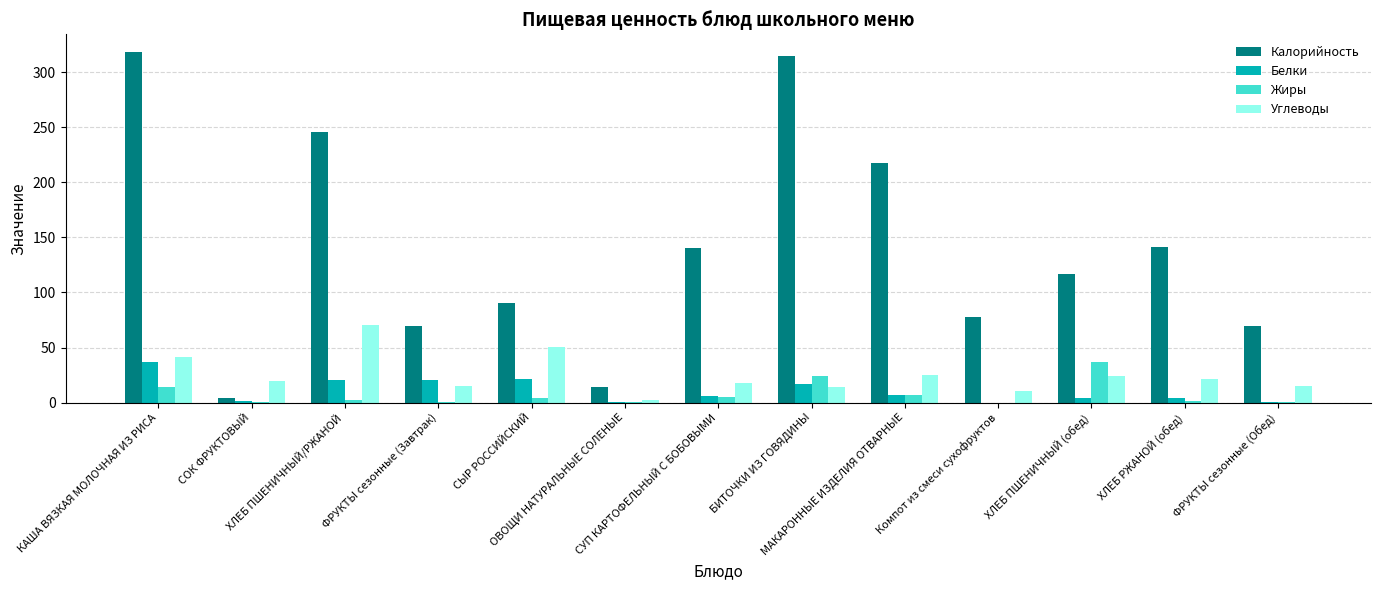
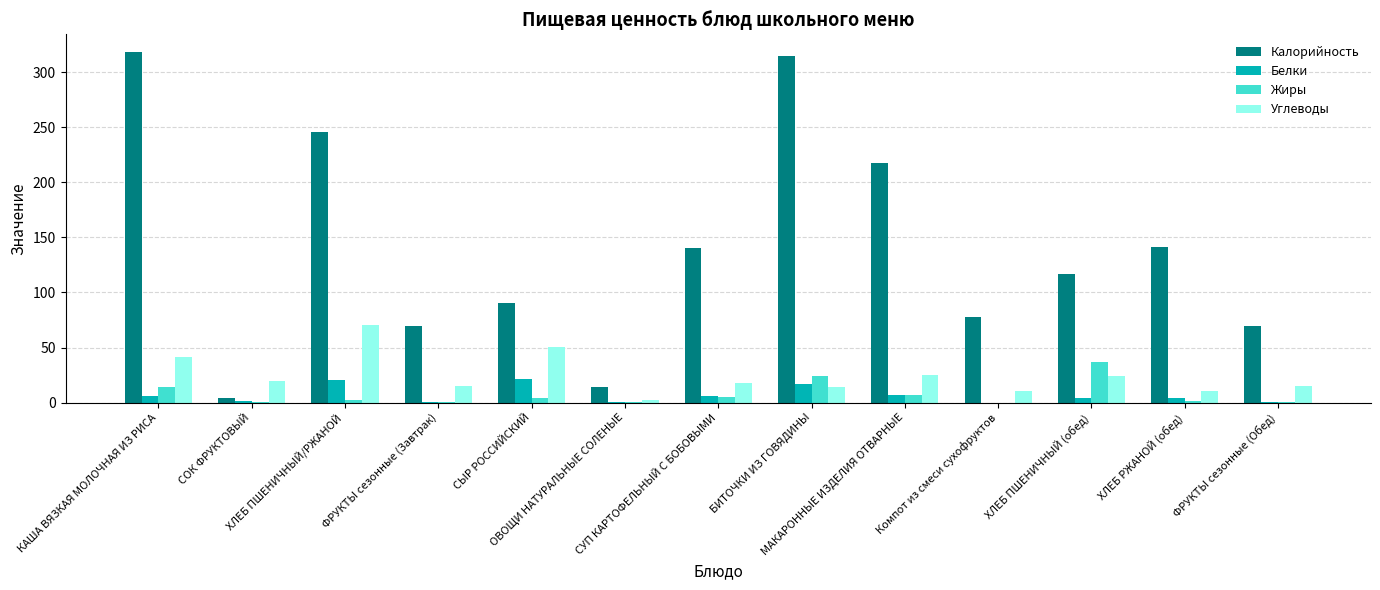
Белки, КАША ВЯЗКАЯ МОЛОЧНАЯ ИЗ РИСА: 37 -> 6
Белки, ФРУКТЫ сезонные (Завтрак): 20 -> 1
Углеводы, ХЛЕБ РЖАНОЙ (обед): 21 -> 10
